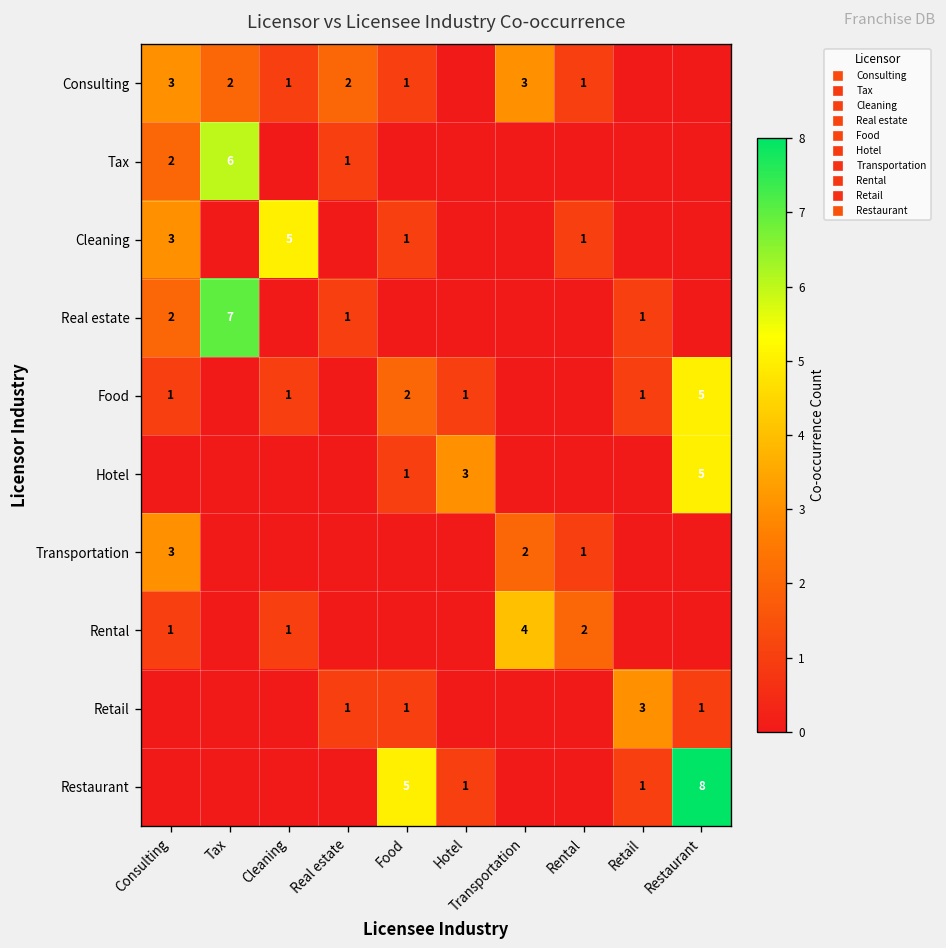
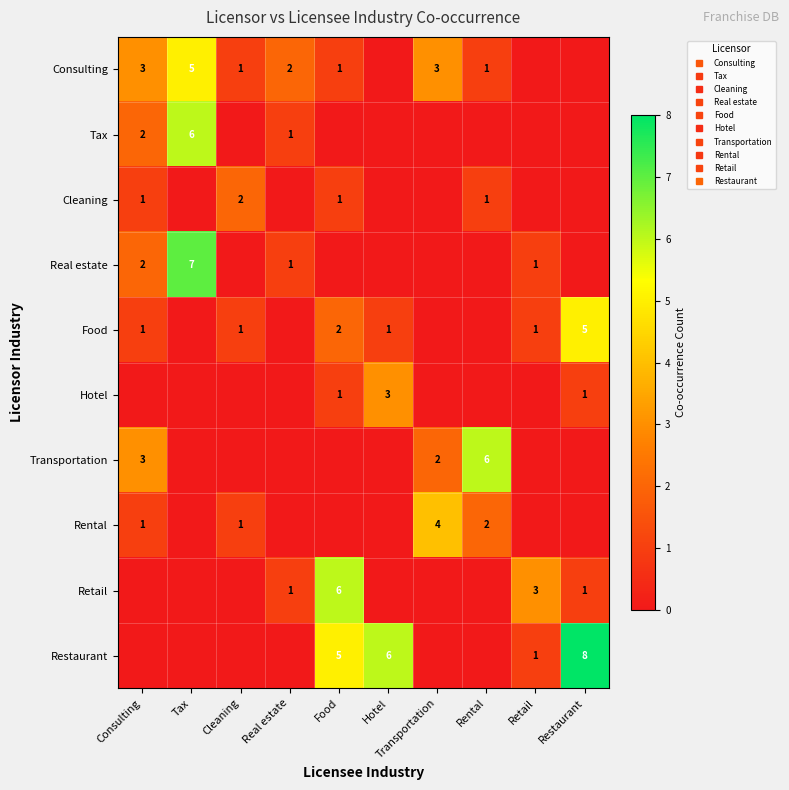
Consulting, Tax: 2 -> 5
Cleaning, Consulting: 3 -> 1
Cleaning, Cleaning: 5 -> 2
Hotel, Restaurant: 5 -> 1
Transportation, Rental: 1 -> 6
Retail, Food: 1 -> 6
Restaurant, Hotel: 1 -> 6
